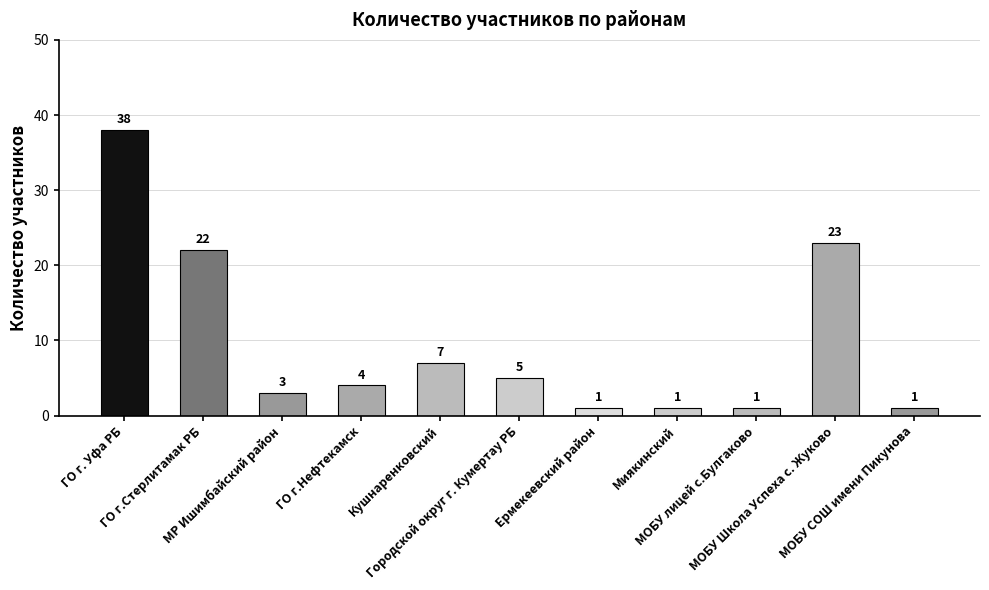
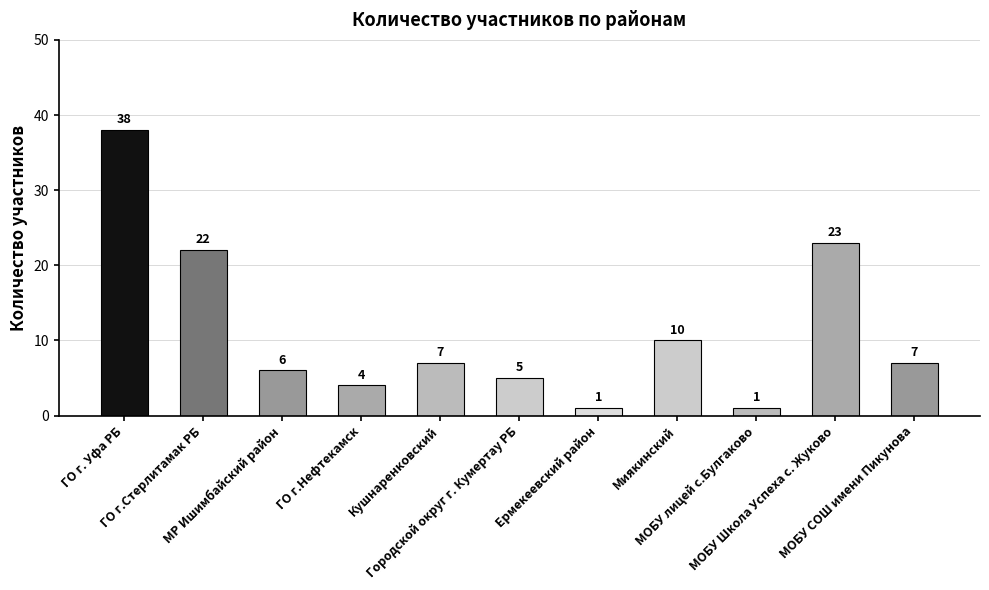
МР Ишимбайский район: 3 -> 6
Миякинский: 1 -> 10
МОБУ СОШ имени Пикунова: 1 -> 7
